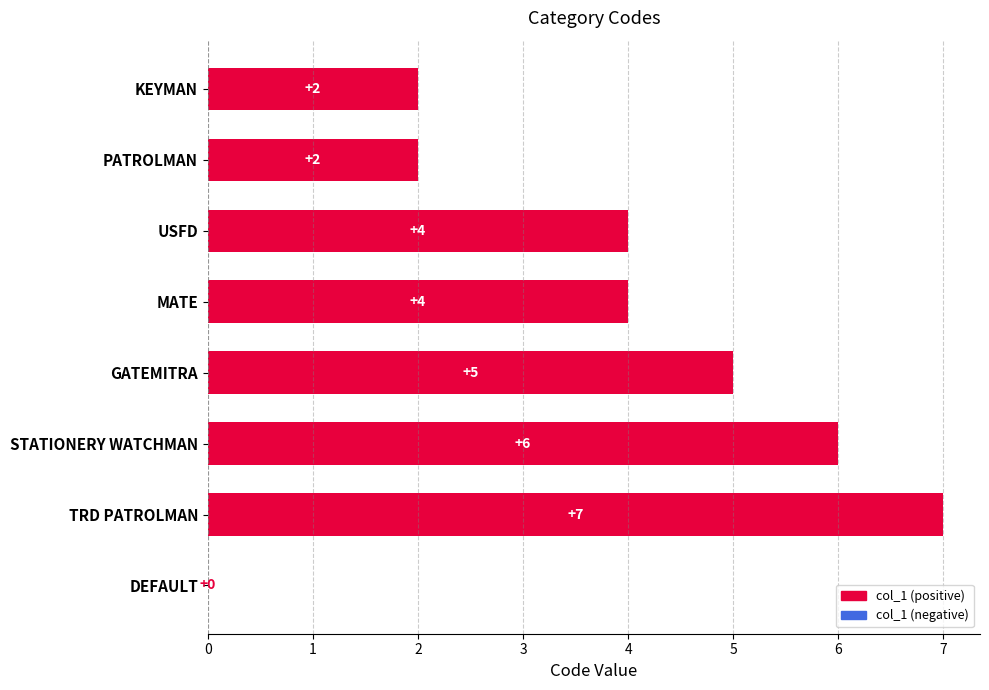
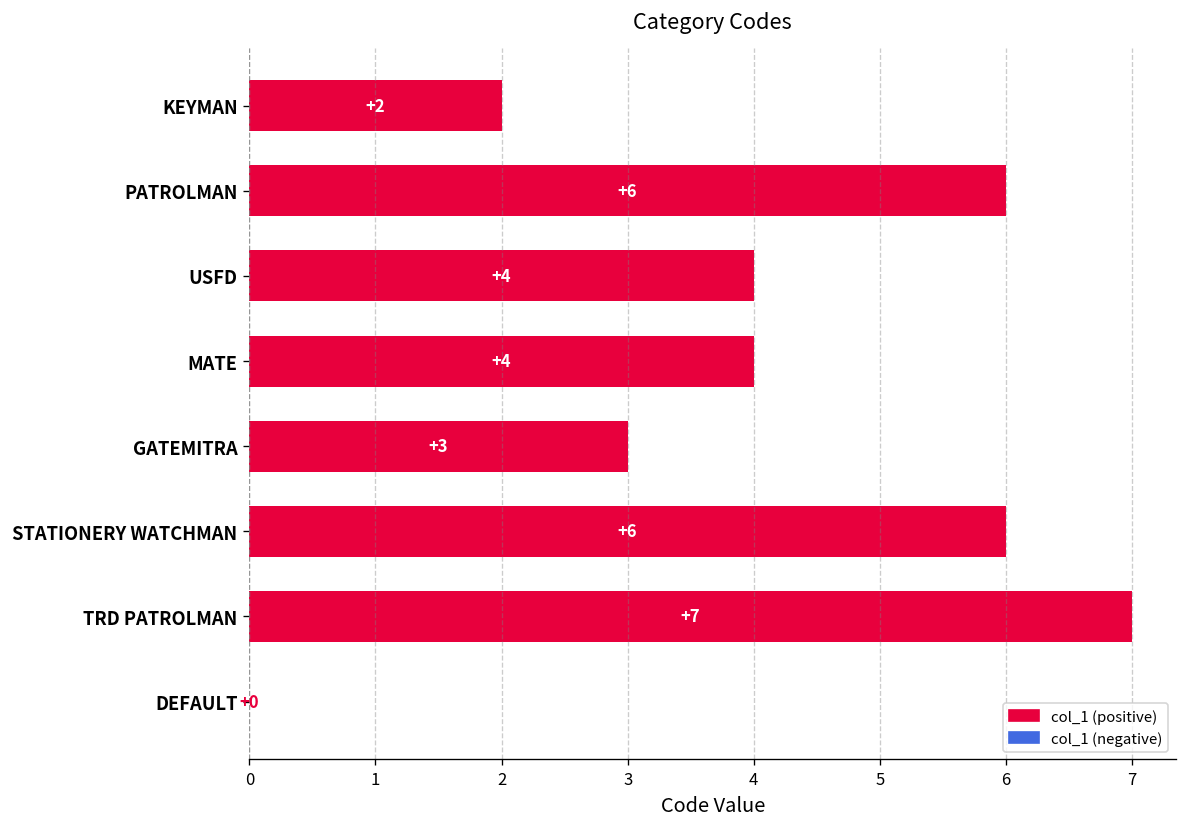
PATROLMAN: +2 -> +6
GATEMITRA: +5 -> +3
